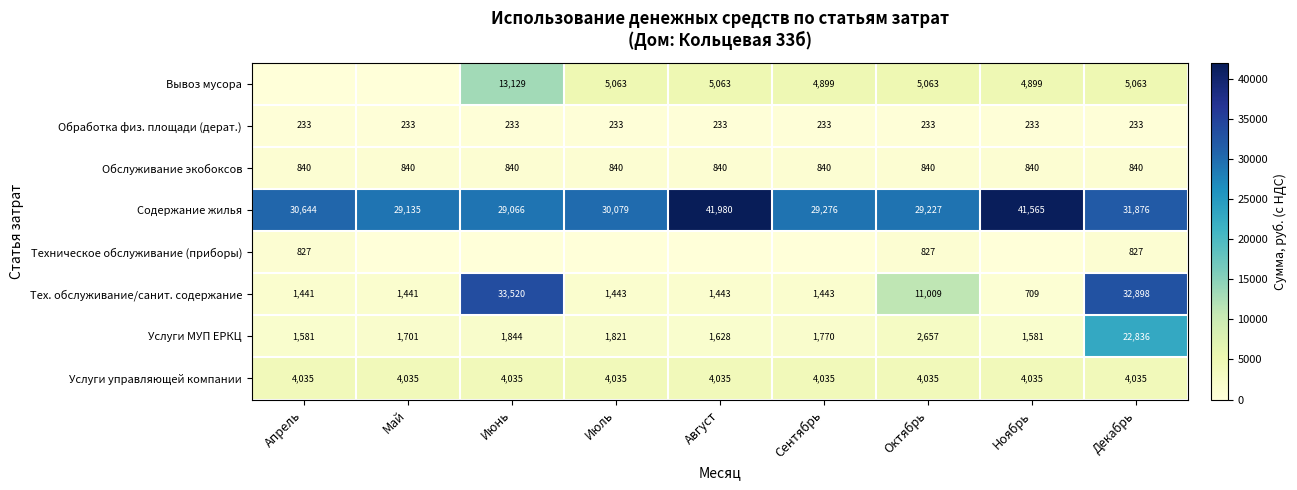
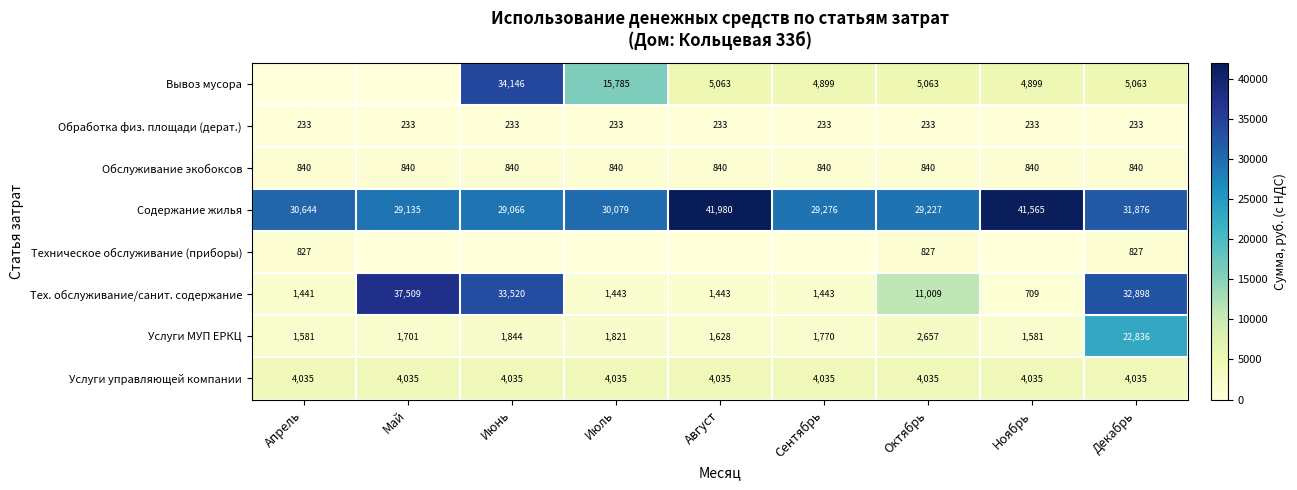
Вывоз мусора, Июнь: 13,129 -> 34,146
Вывоз мусора, Июль: 5,063 -> 15,785
Тех. обслуживание/санит. содержание, Май: 1,441 -> 37,509
